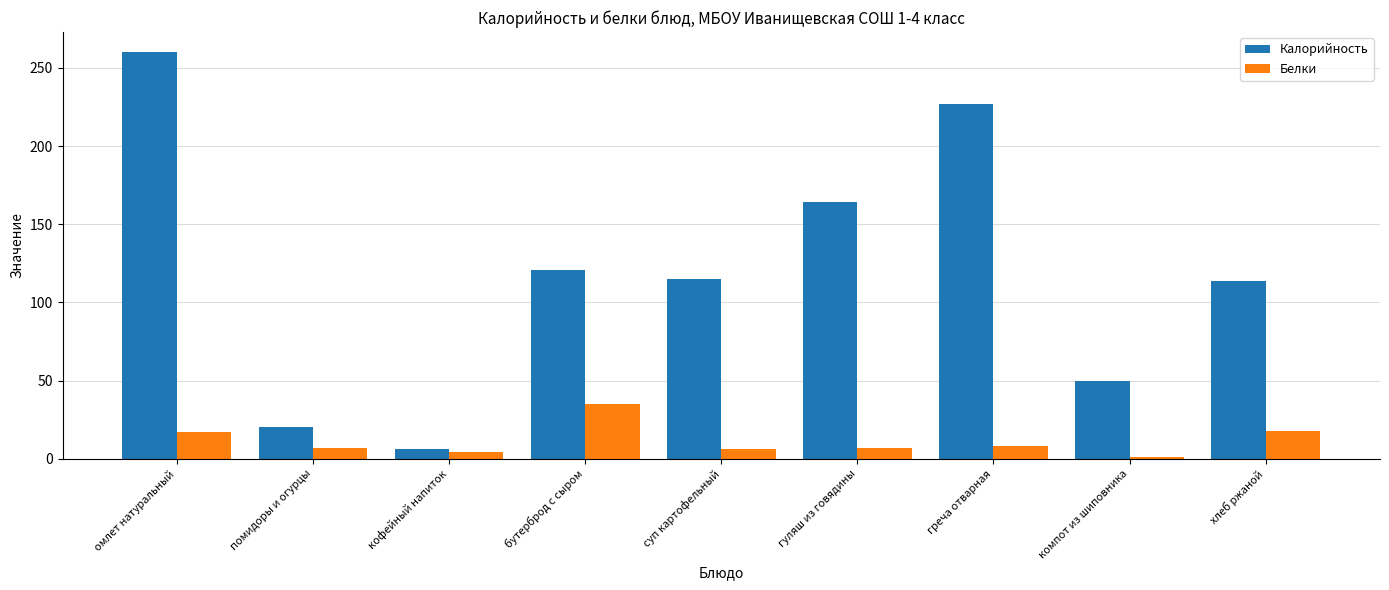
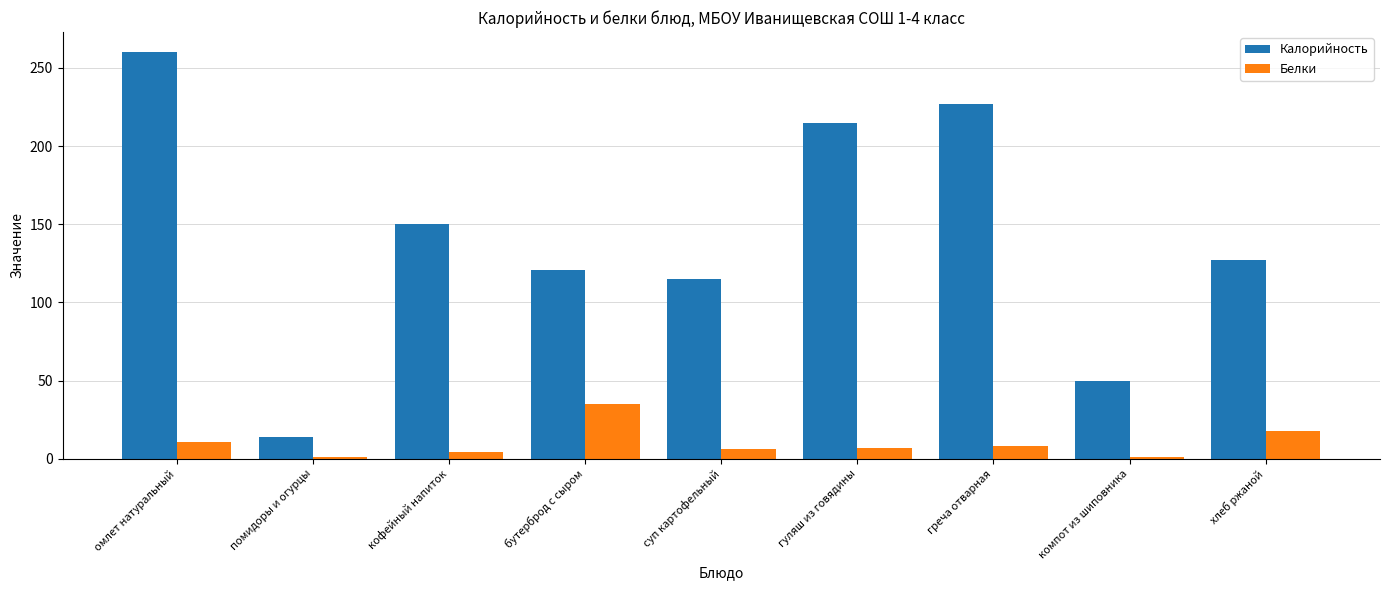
Белки, омлет натуральный: 17 -> 11
Калорийность, помидоры и огурцы: 20 -> 14
Белки, помидоры и огурцы: 7 -> 1
Калорийность, кофейный напиток: 6 -> 150
Калорийность, гуляш из говядины: 164 -> 215
Калорийность, хлеб ржаной: 114 -> 127
